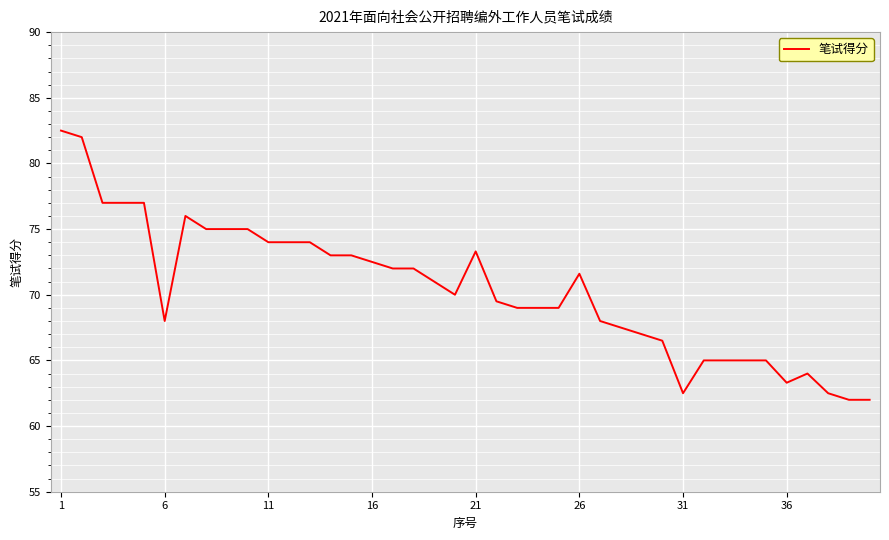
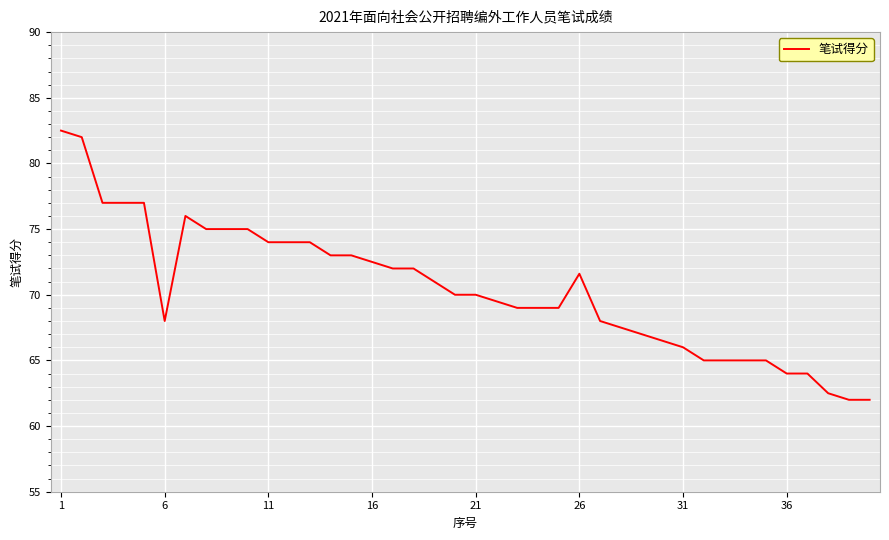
21: 73.3 -> 70.0
31: 62.5 -> 66.0
36: 63.3 -> 64.0
